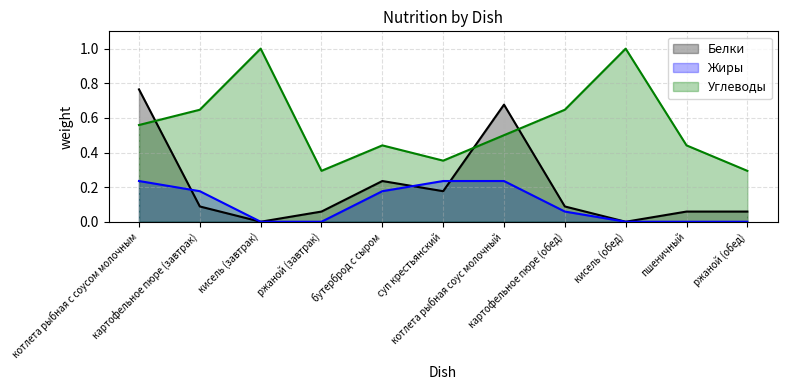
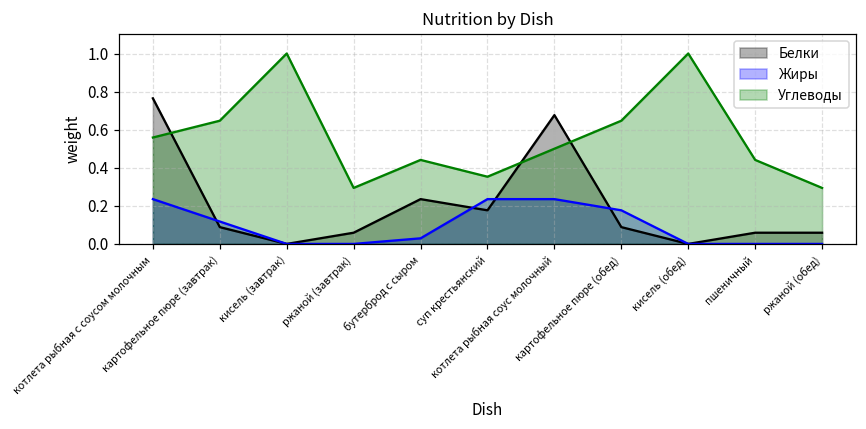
Жиры, картофельное пюре (завтрак): 0.18 -> 0.12
Жиры, бутерброд с сыром: 0.18 -> 0.03
Жиры, картофельное пюре (обед): 0.06 -> 0.18
